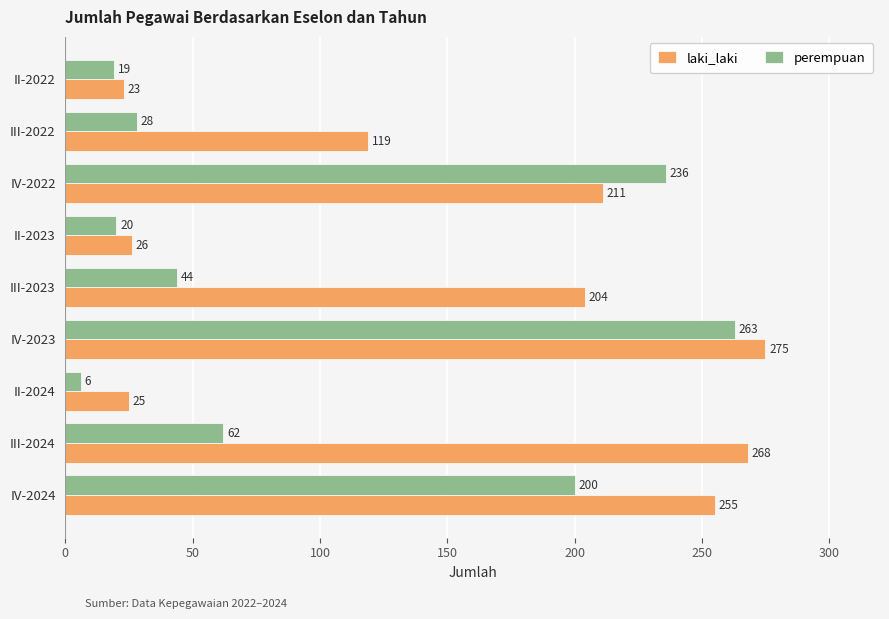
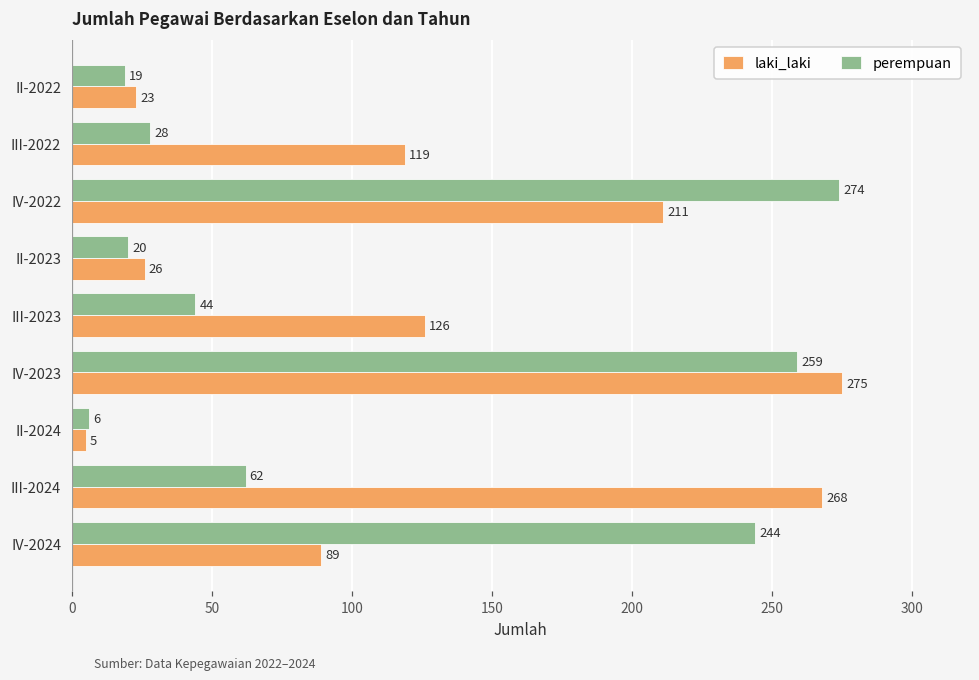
perempuan, IV-2022: 236 -> 274
laki_laki, III-2023: 204 -> 126
perempuan, IV-2023: 263 -> 259
laki_laki, II-2024: 25 -> 5
perempuan, IV-2024: 200 -> 244
laki_laki, IV-2024: 255 -> 89
